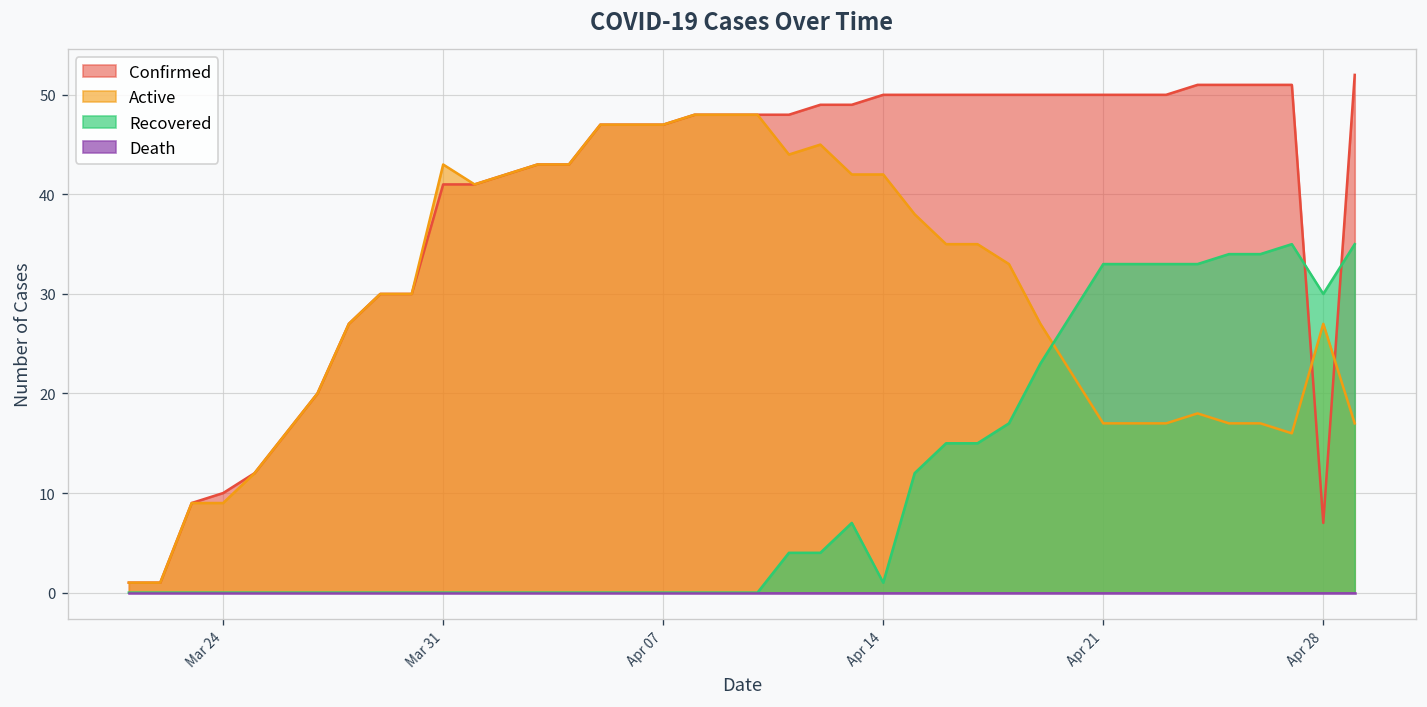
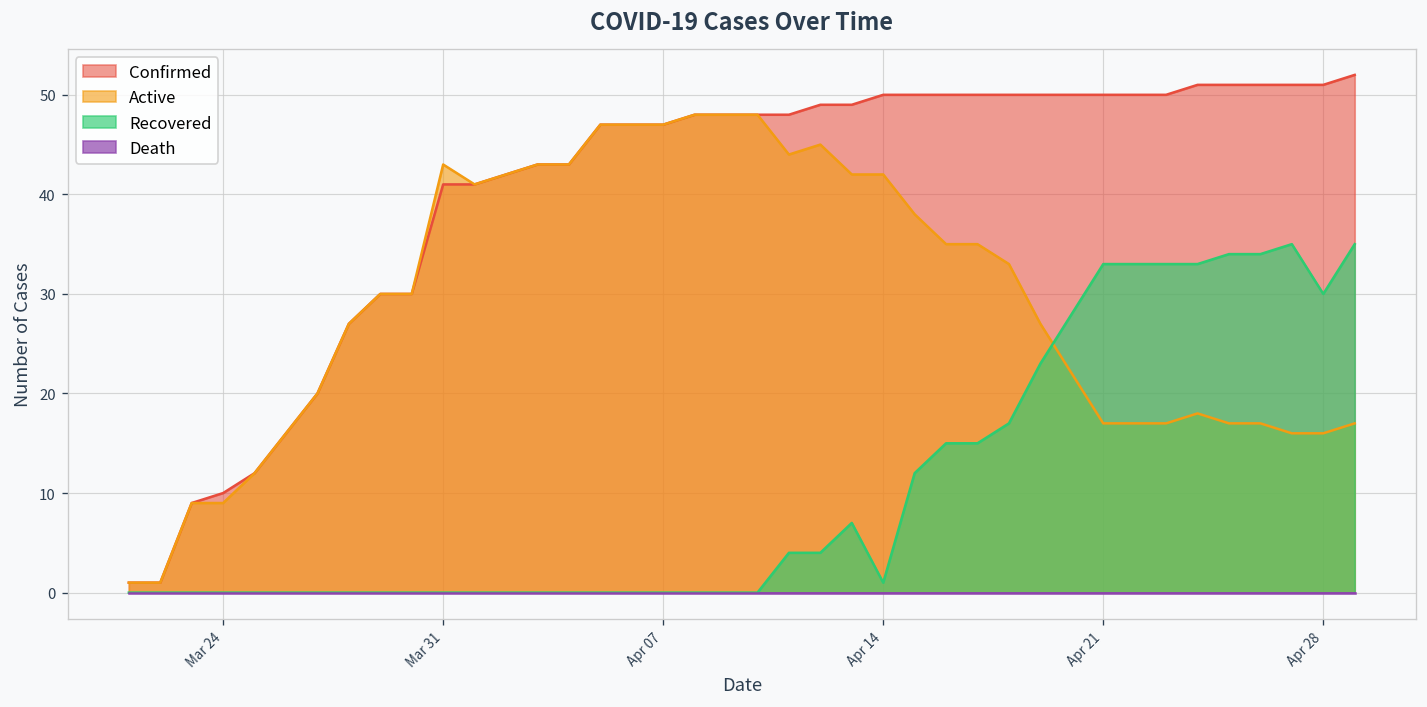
Confirmed, Apr 28: 7 -> 51
Active, Apr 28: 27 -> 16
